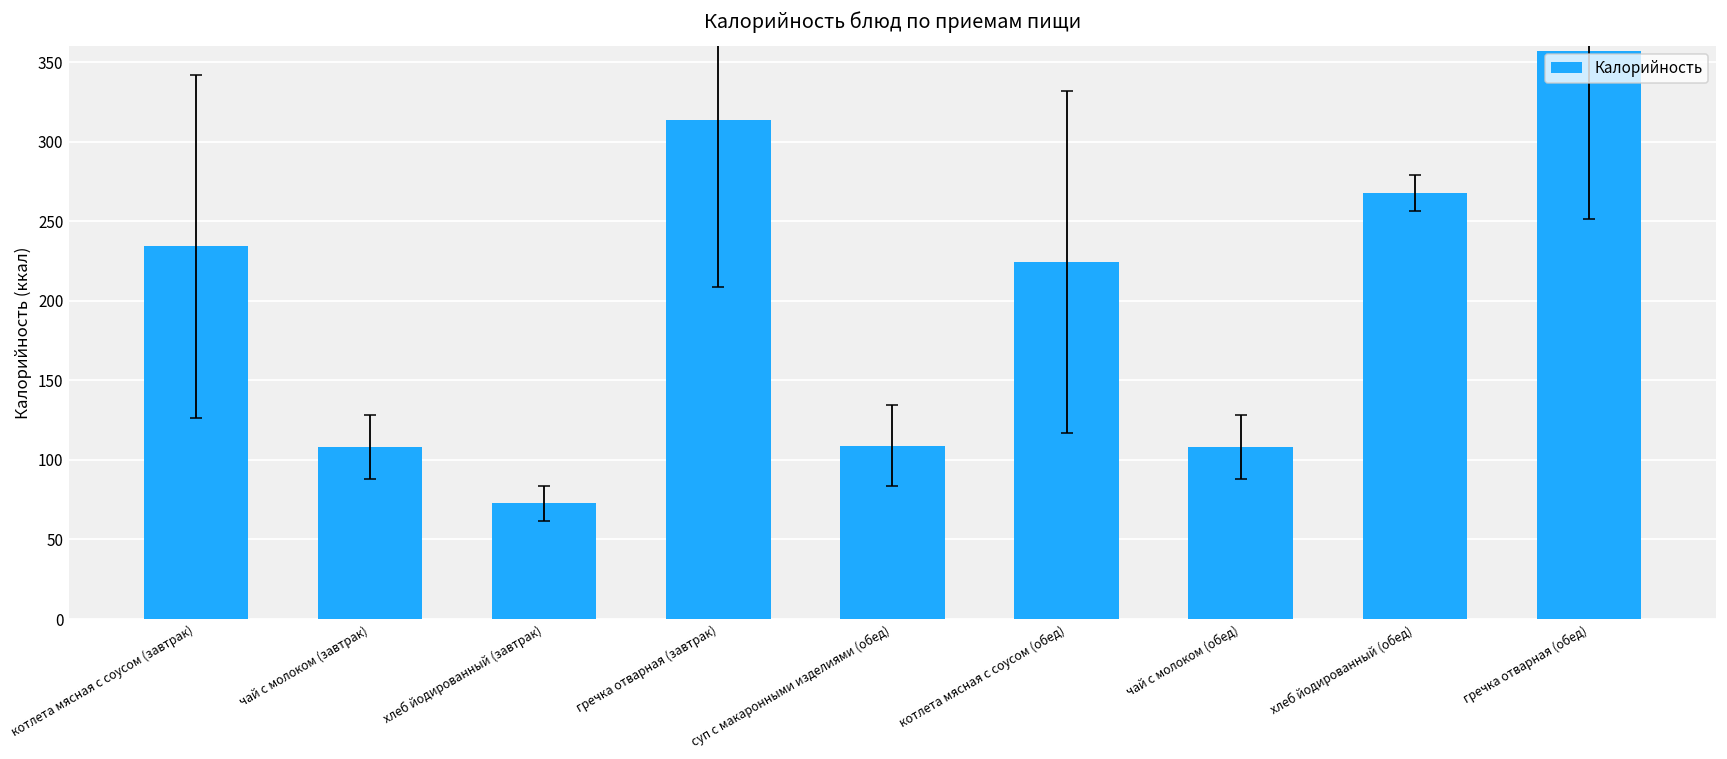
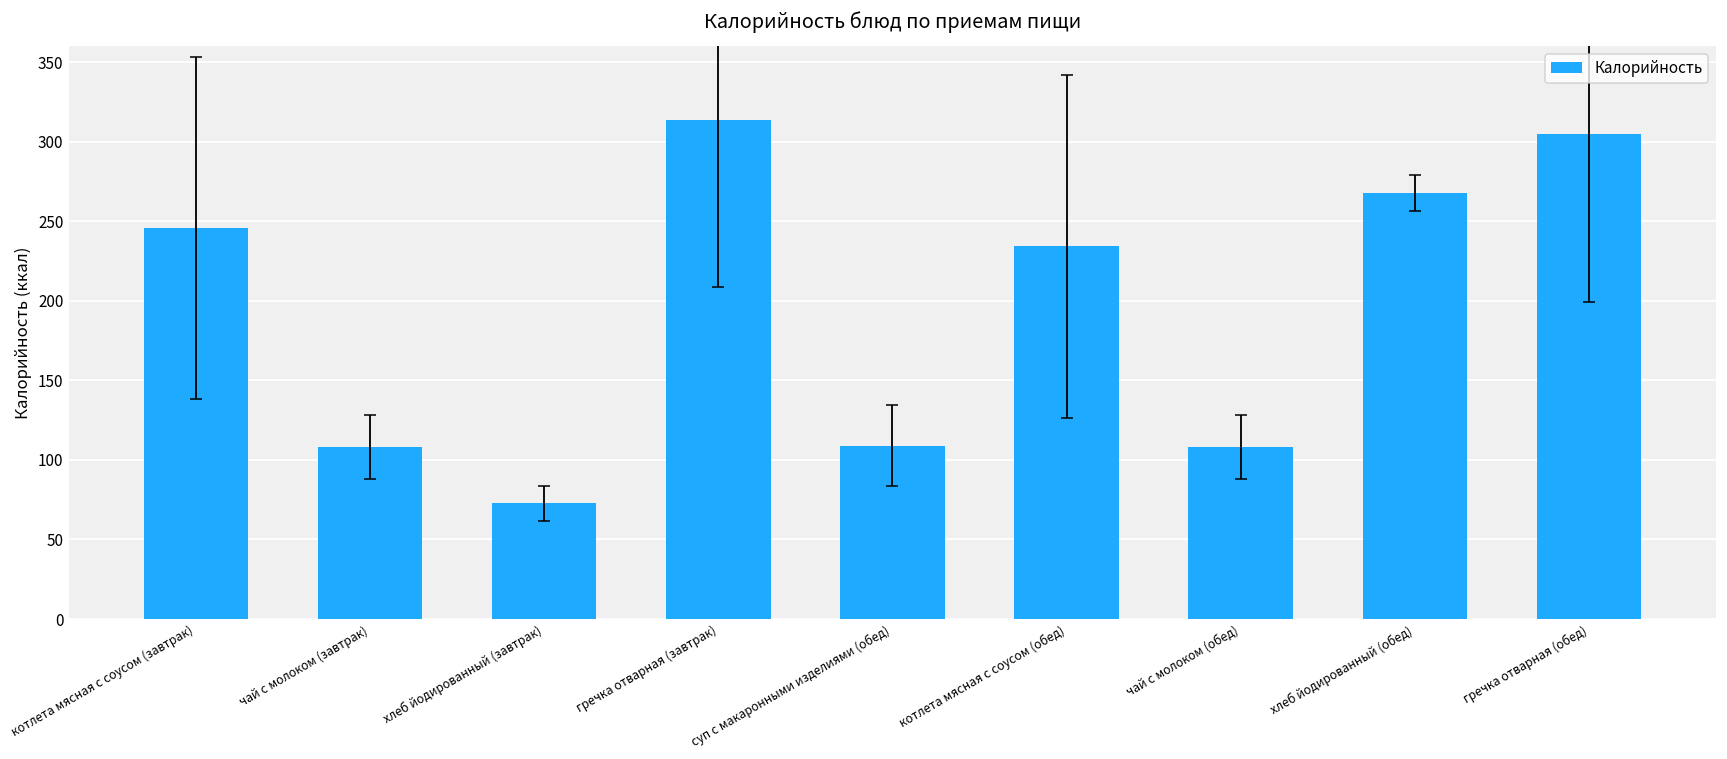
Калорийность, котлета мясная с соусом (завтрак): 234 -> 246
Калорийность, котлета мясная с соусом (обед): 224 -> 234
Калорийность, гречка отварная (обед): 357 -> 305
